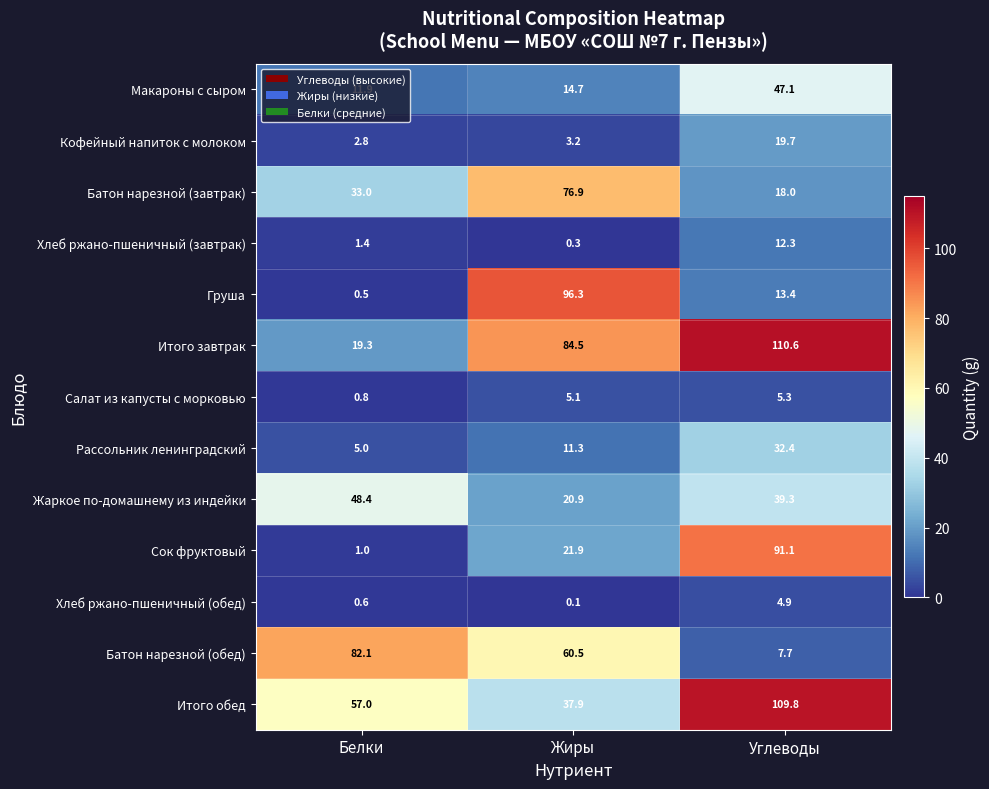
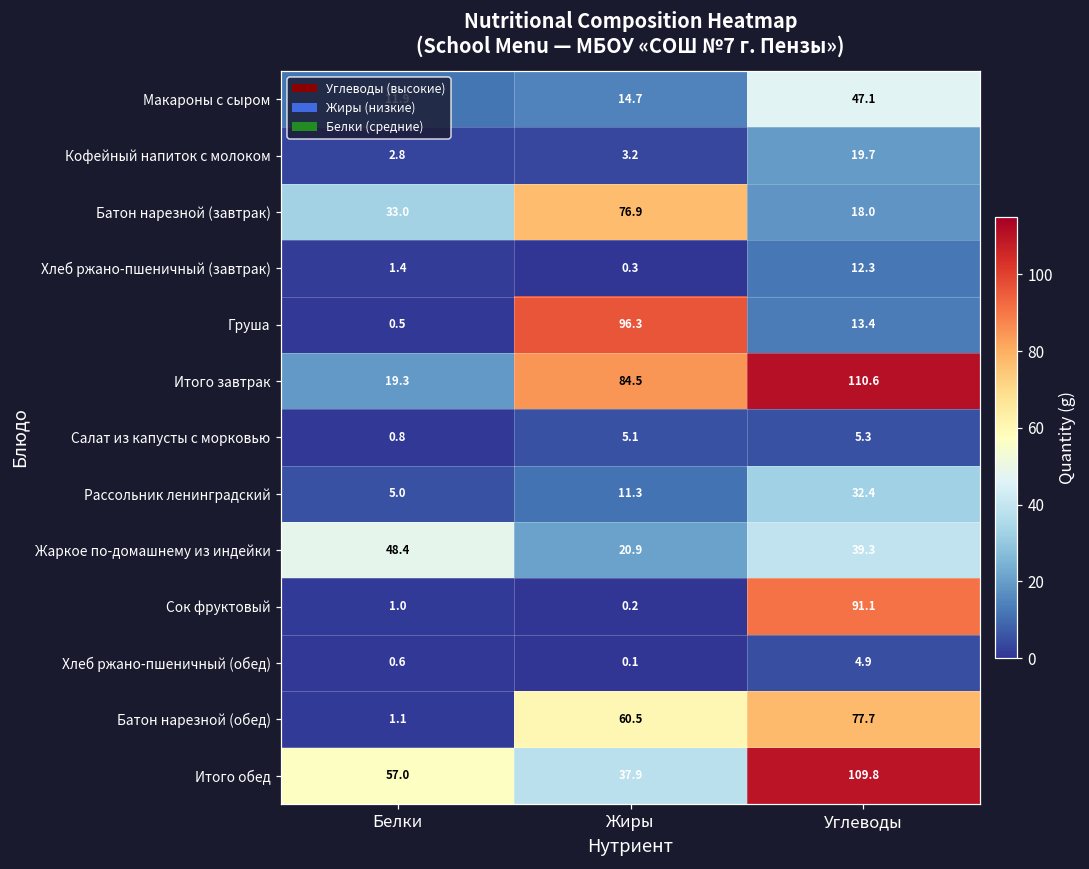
Сок фруктовый, Жиры: 21.9 -> 0.2
Батон нарезной (обед), Белки: 82.1 -> 1.1
Батон нарезной (обед), Углеводы: 7.7 -> 77.7
